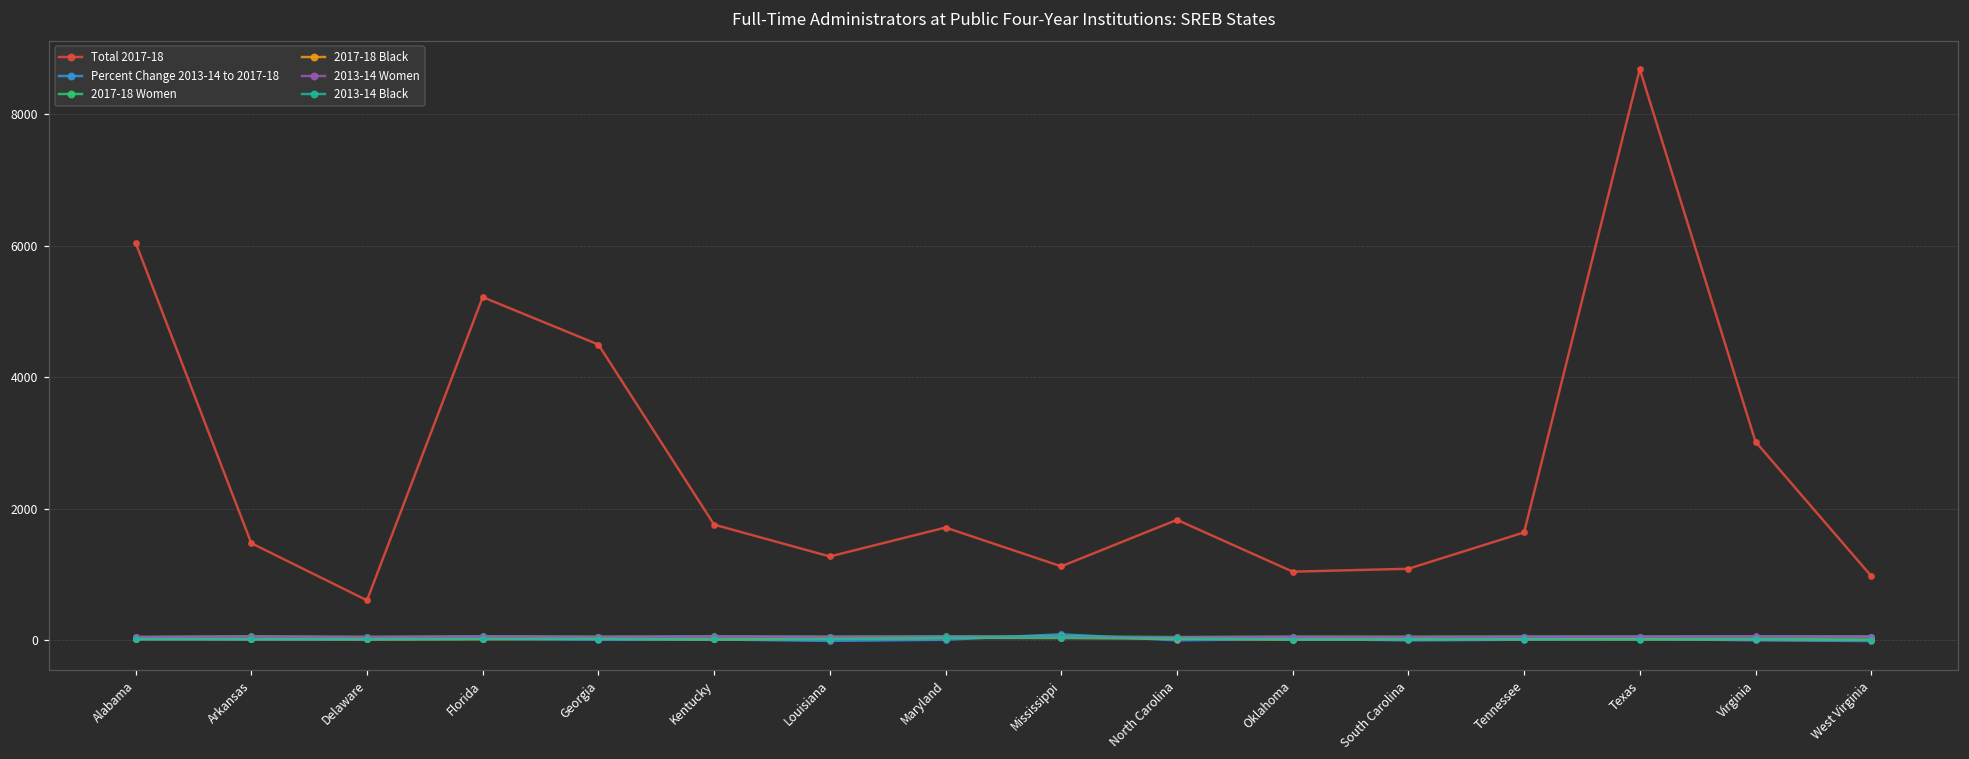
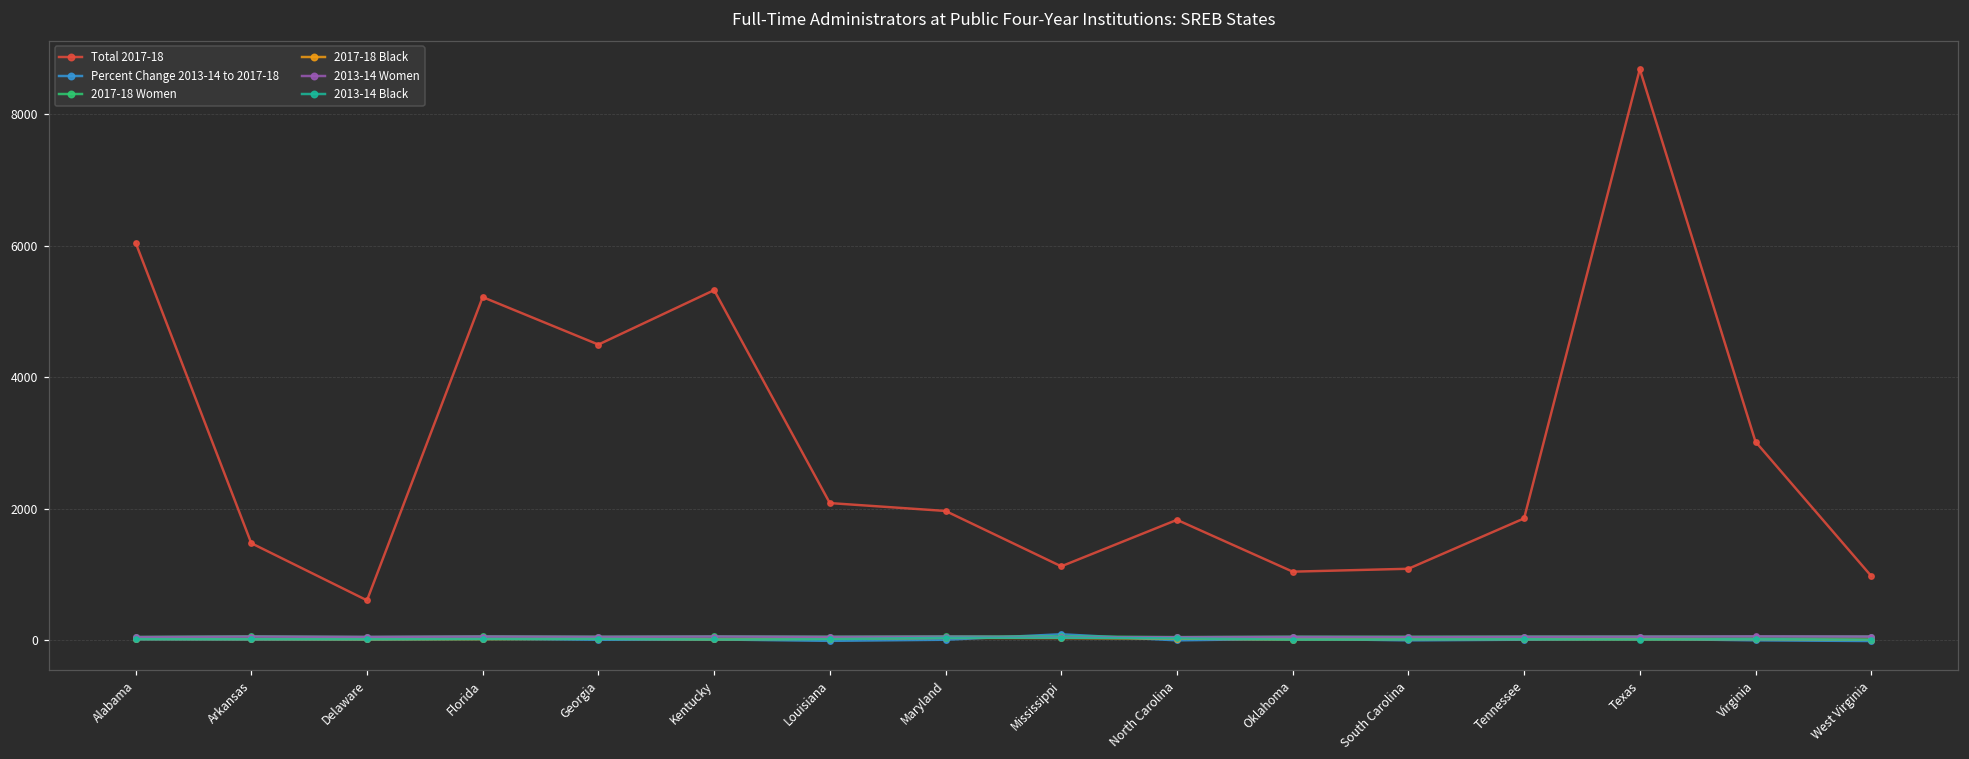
Total 2017-18, Kentucky: 1800 -> 5300
Total 2017-18, Louisiana: 1300 -> 2100
Total 2017-18, Maryland: 1700 -> 2000
Total 2017-18, Tennessee: 1600 -> 1900
